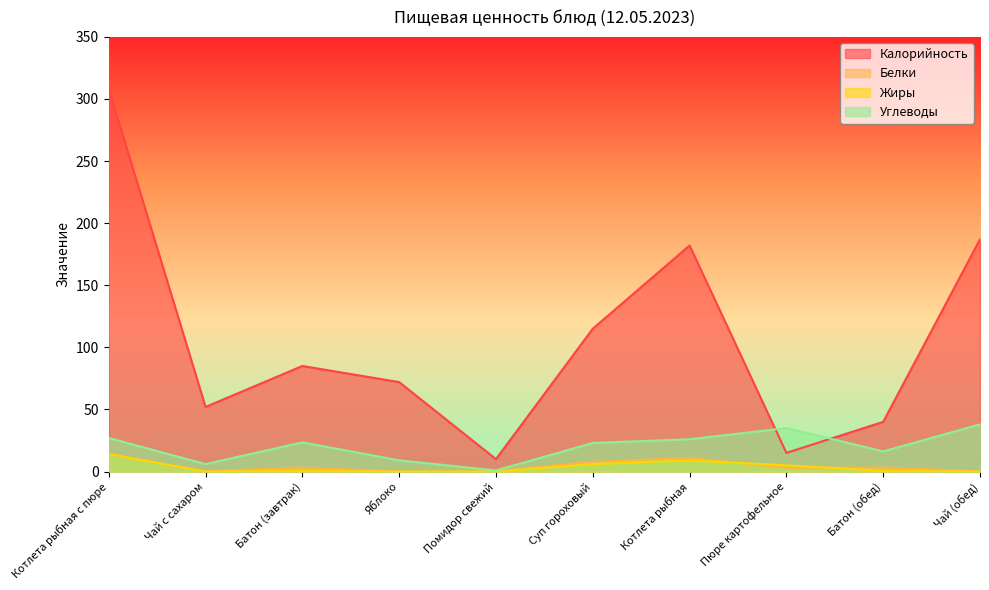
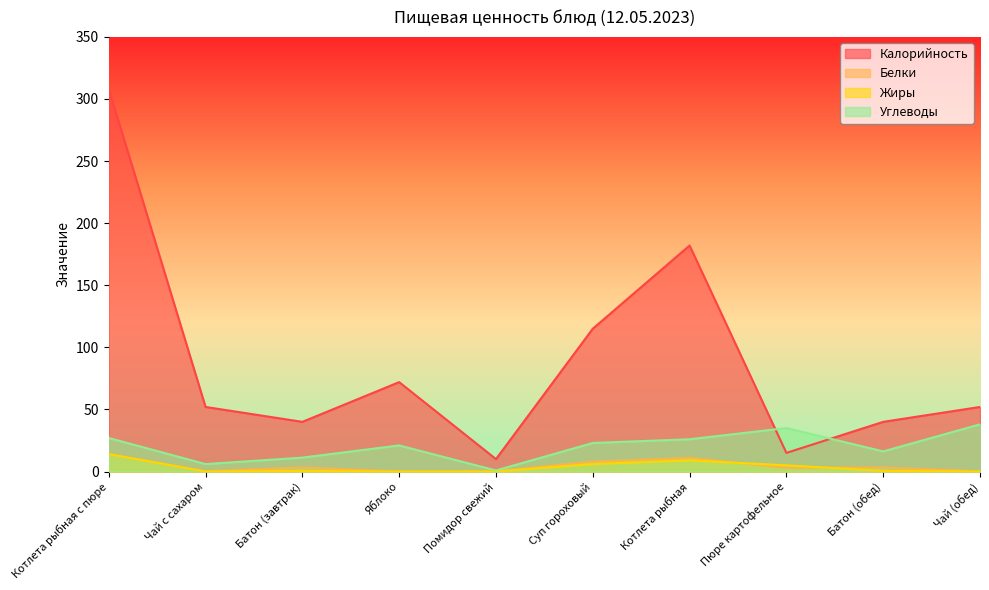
Калорийность, Батон (завтрак): 85 -> 40
Углеводы, Батон (завтрак): 24 -> 11
Углеводы, Яблоко: 9 -> 21
Калорийность, Чай (обед): 187 -> 52
